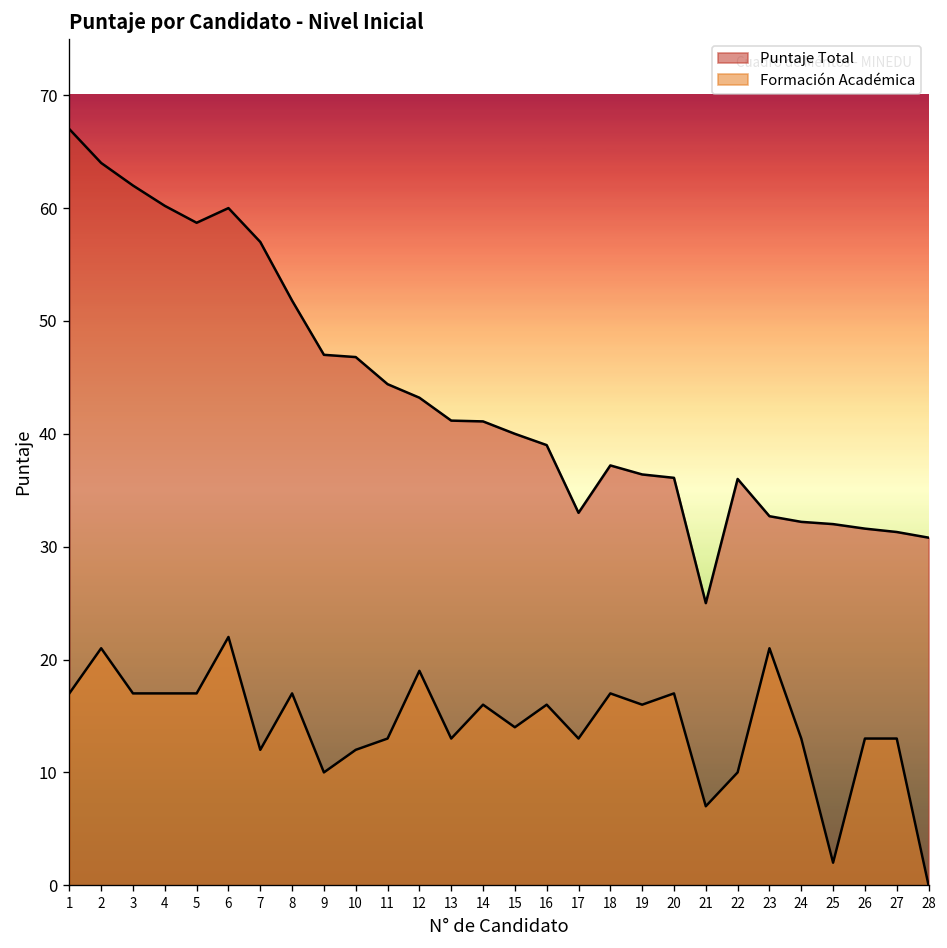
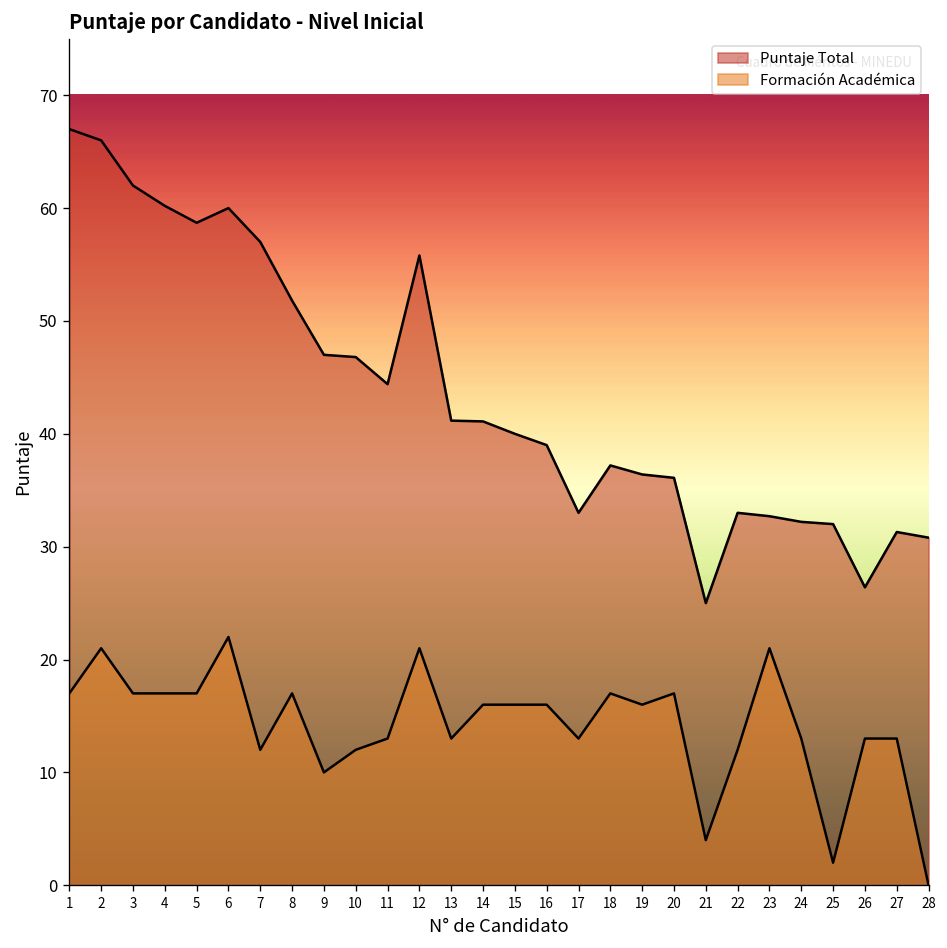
Puntaje Total, 2: 64 -> 66
Puntaje Total, 12: 43 -> 56
Formación Académica, 12: 19 -> 21
Formación Académica, 15: 14 -> 16
Formación Académica, 21: 7 -> 4
Puntaje Total, 22: 36 -> 33
Formación Académica, 22: 10 -> 12
Puntaje Total, 26: 32 -> 26
